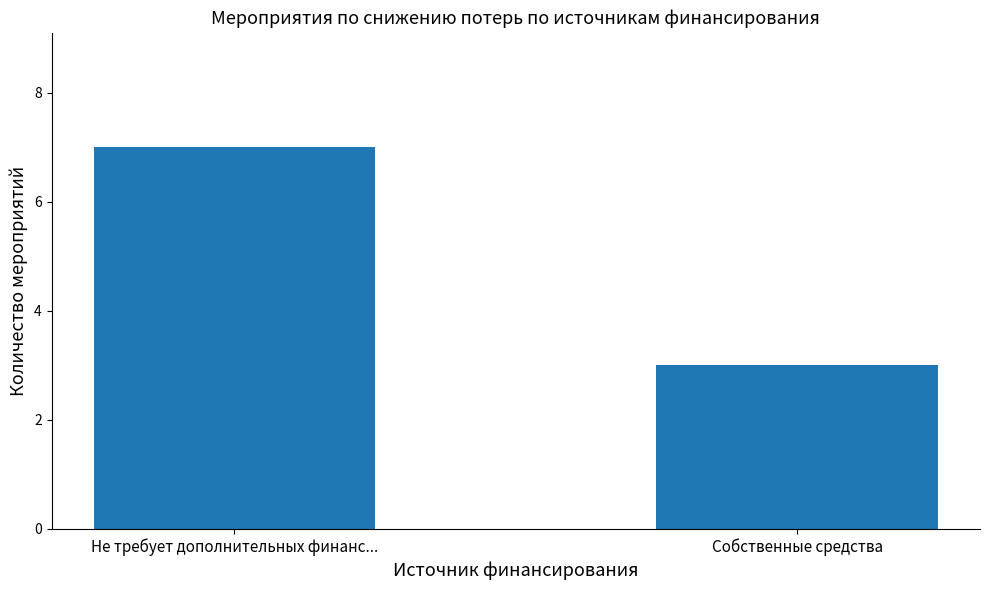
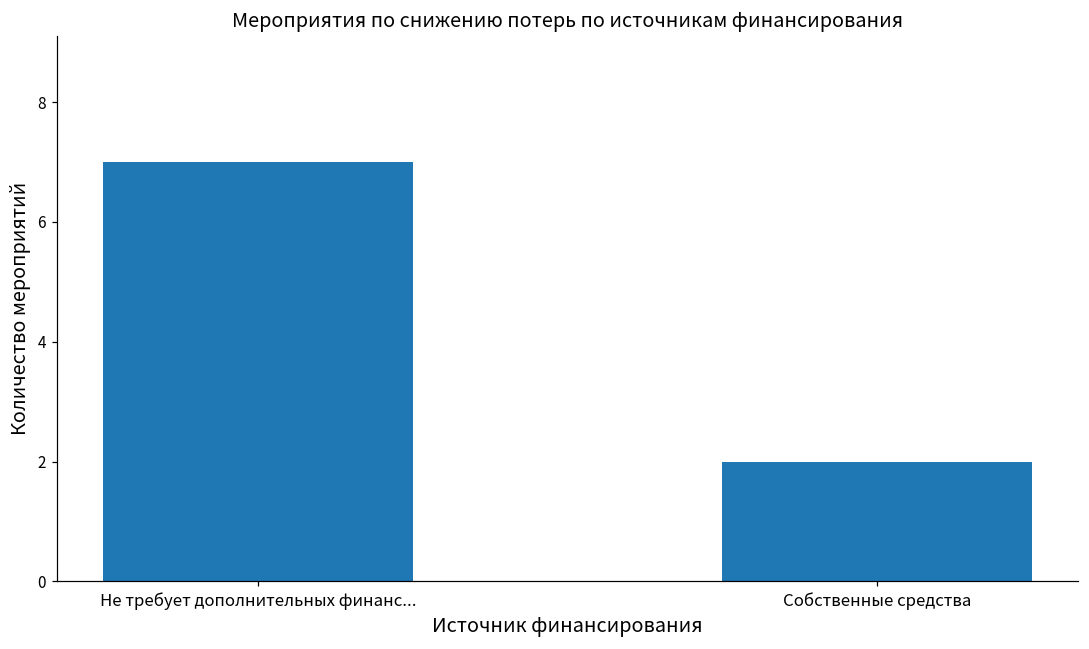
Собственные средства: 3 -> 2
